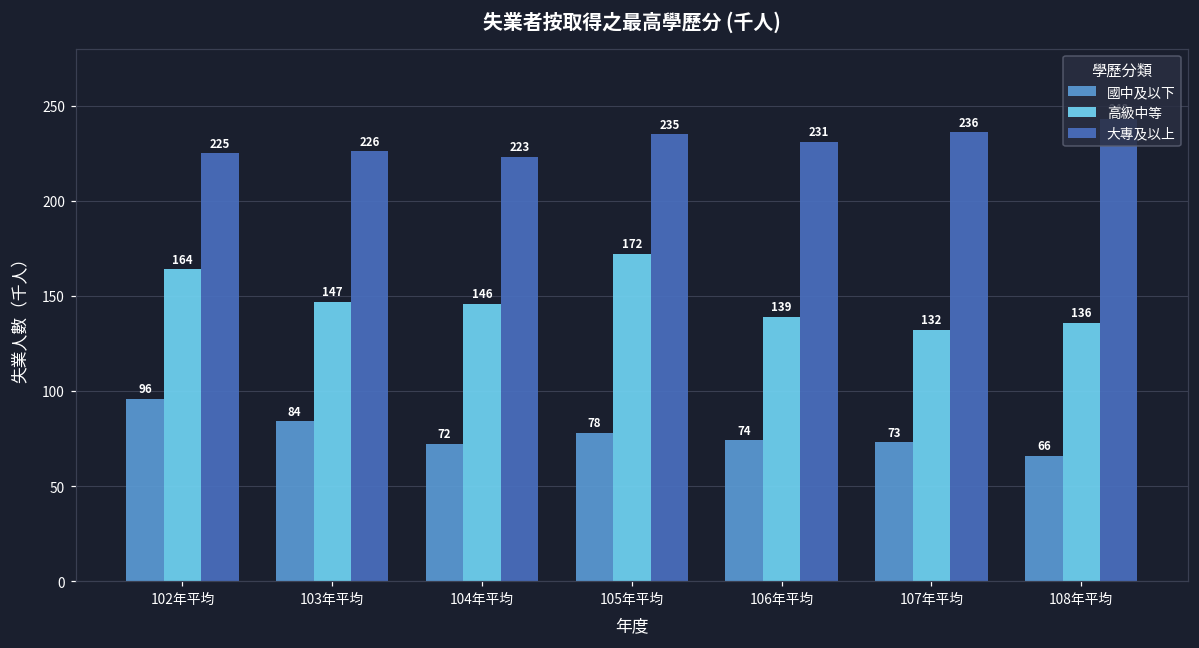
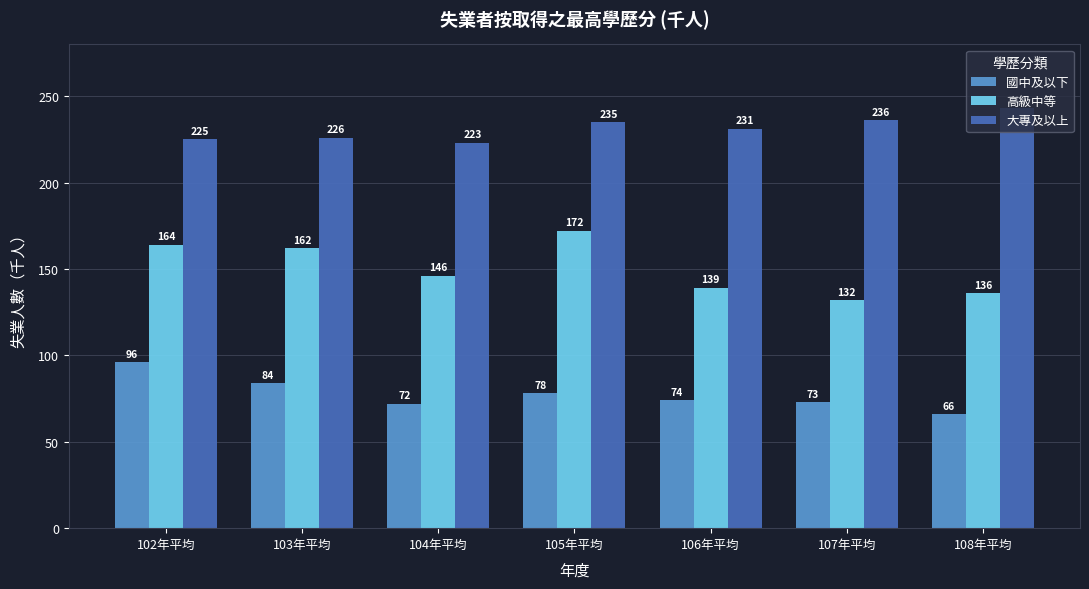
高級中等, 103年平均: 147 -> 162
